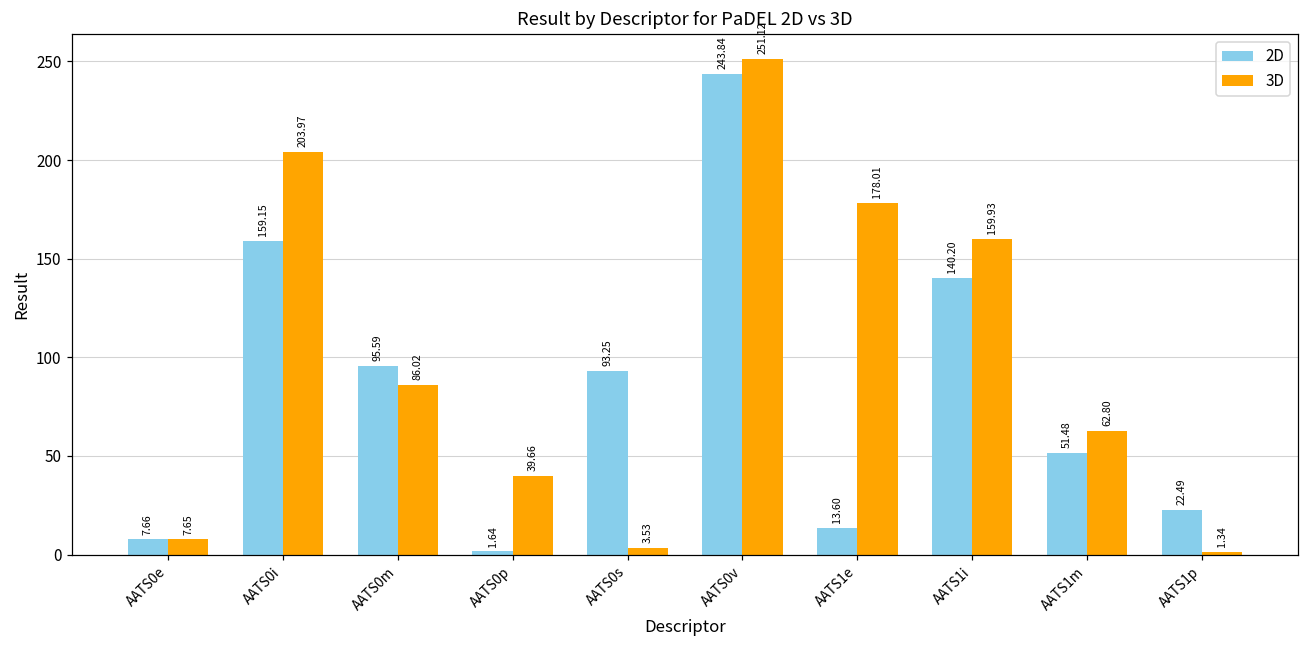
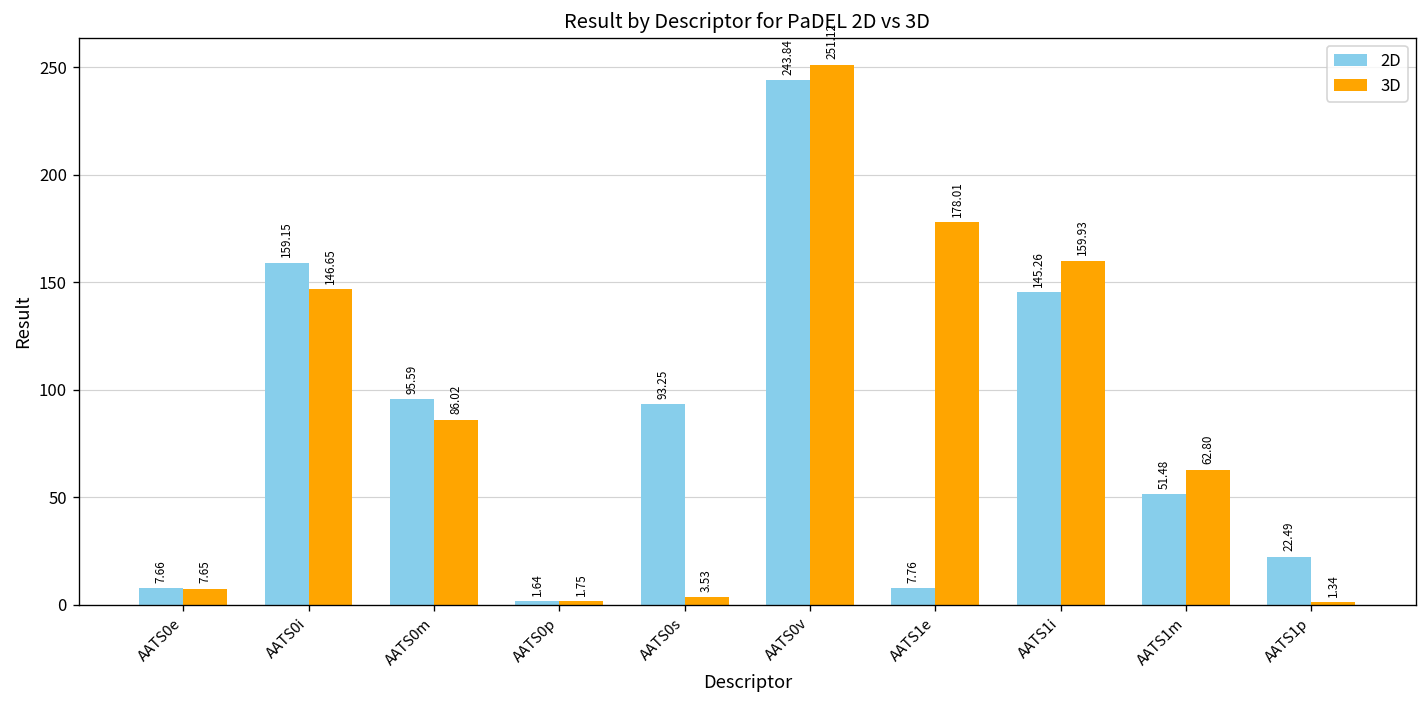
3D, AATS0i: 203.97 -> 146.65
3D, AATS0p: 39.66 -> 1.75
2D, AATS1e: 13.60 -> 7.76
2D, AATS1i: 140.20 -> 145.26
